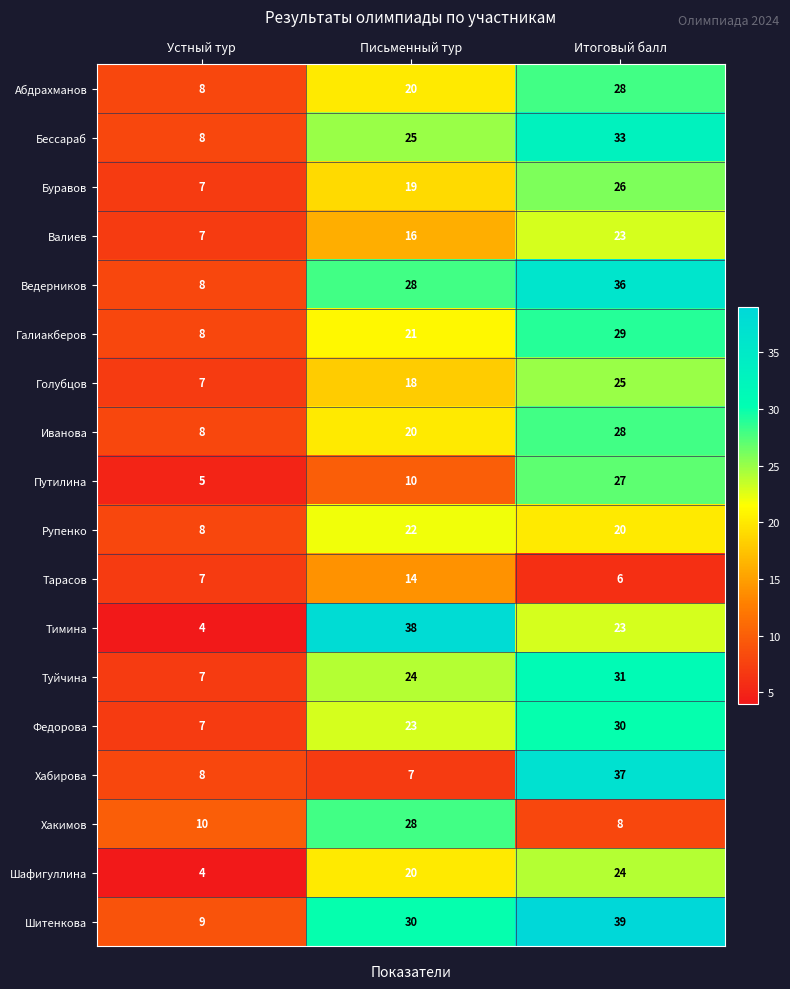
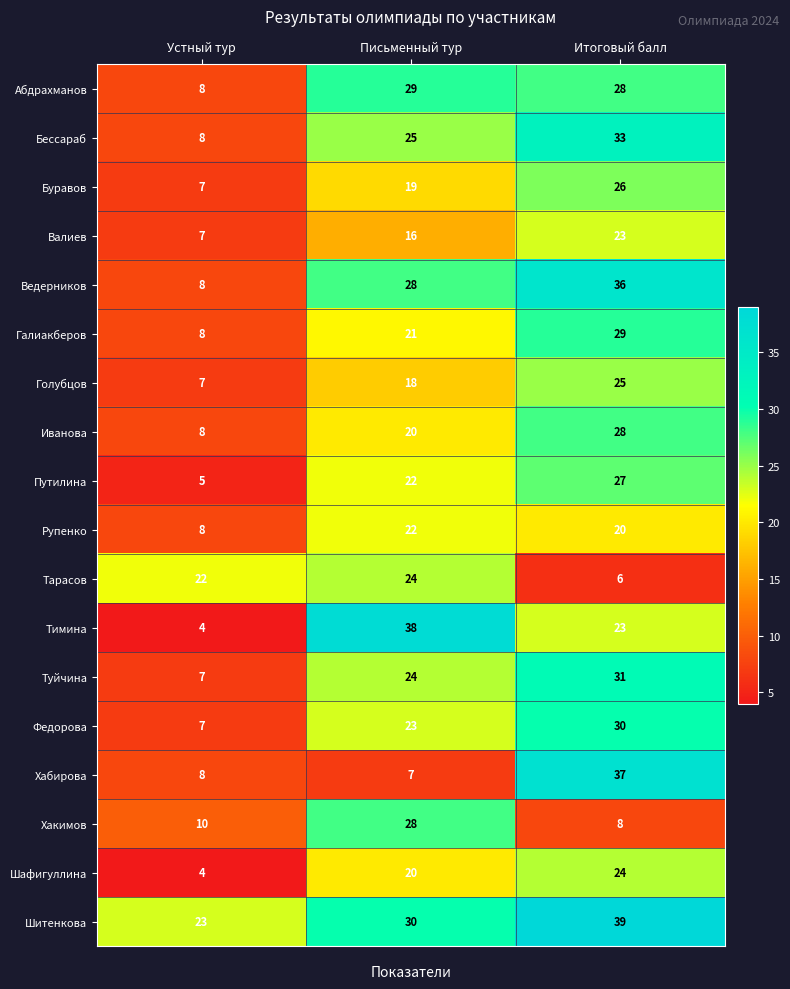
Абдрахманов, Письменный тур: 20 -> 29
Путилина, Письменный тур: 10 -> 22
Тарасов, Устный тур: 7 -> 22
Тарасов, Письменный тур: 14 -> 24
Шитенкова, Устный тур: 9 -> 23
